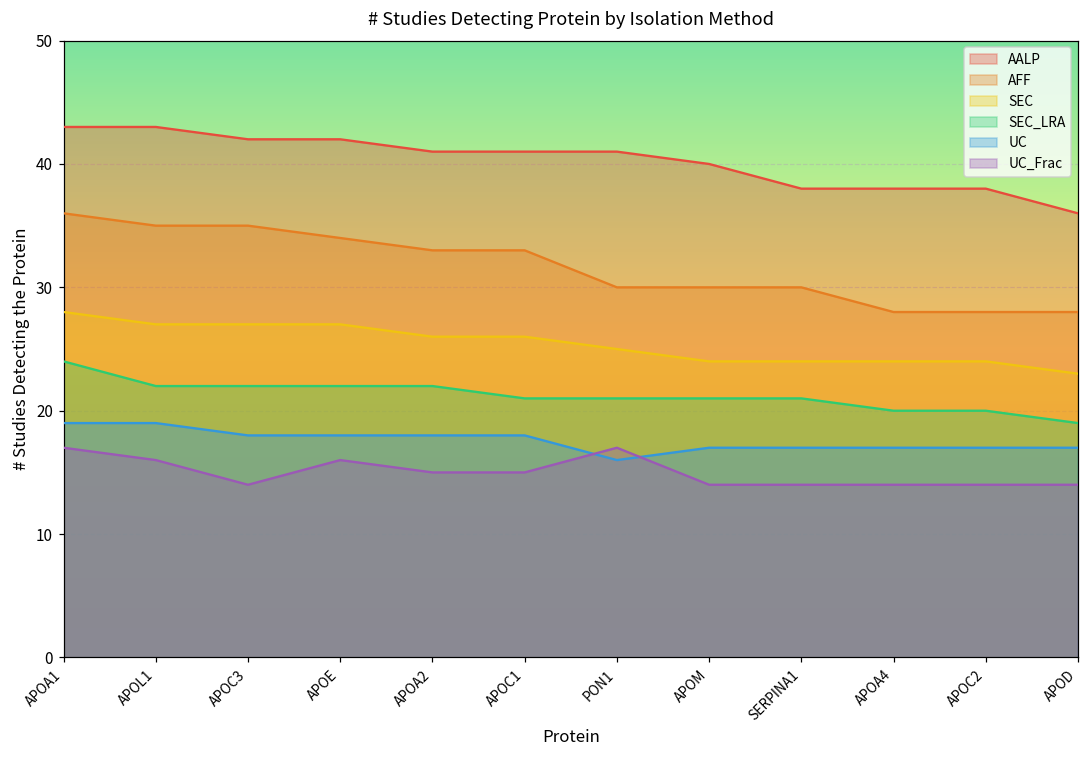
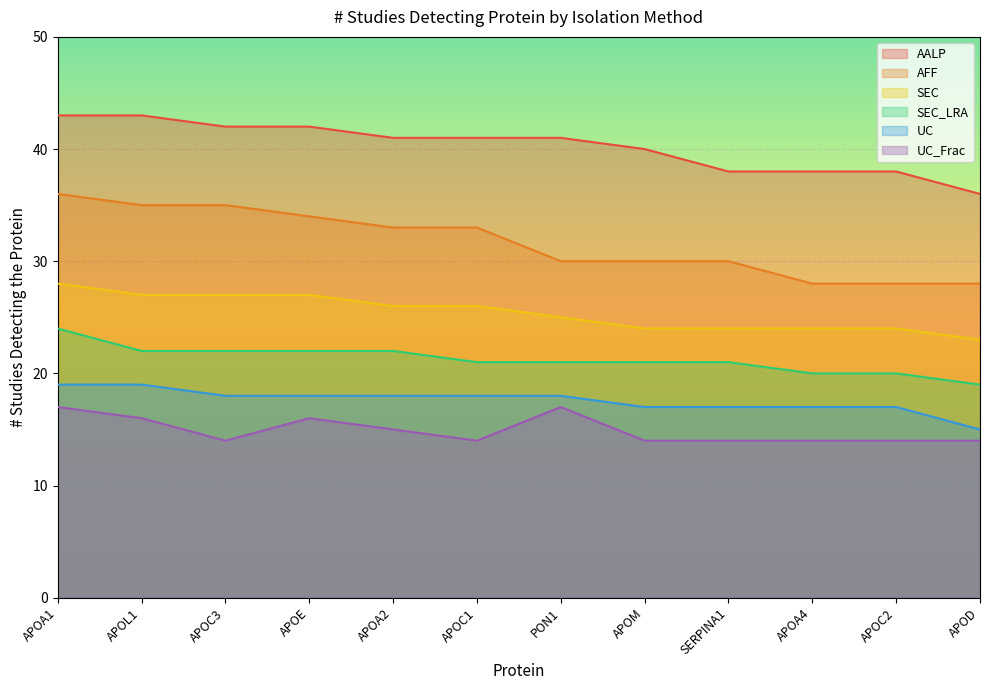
UC_Frac, APOC1: 15 -> 14
UC, PON1: 16 -> 18
UC, APOD: 17 -> 15
